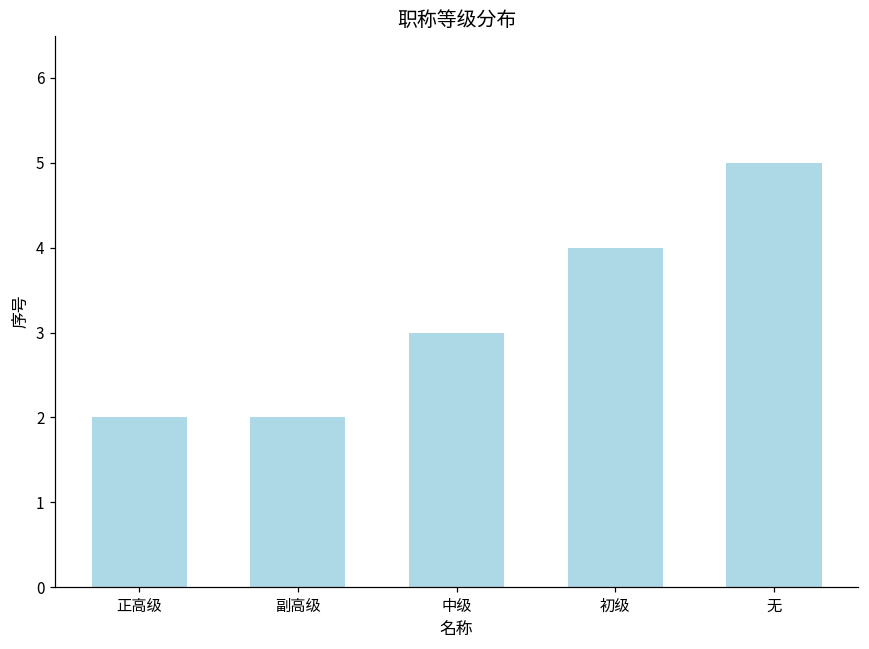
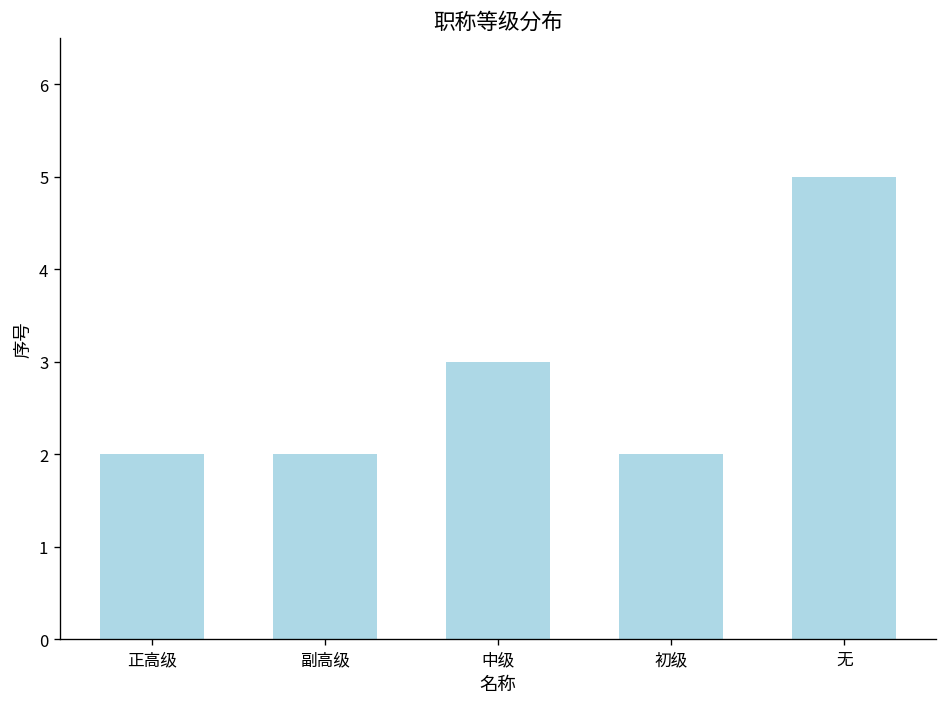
初级: 4 -> 2
